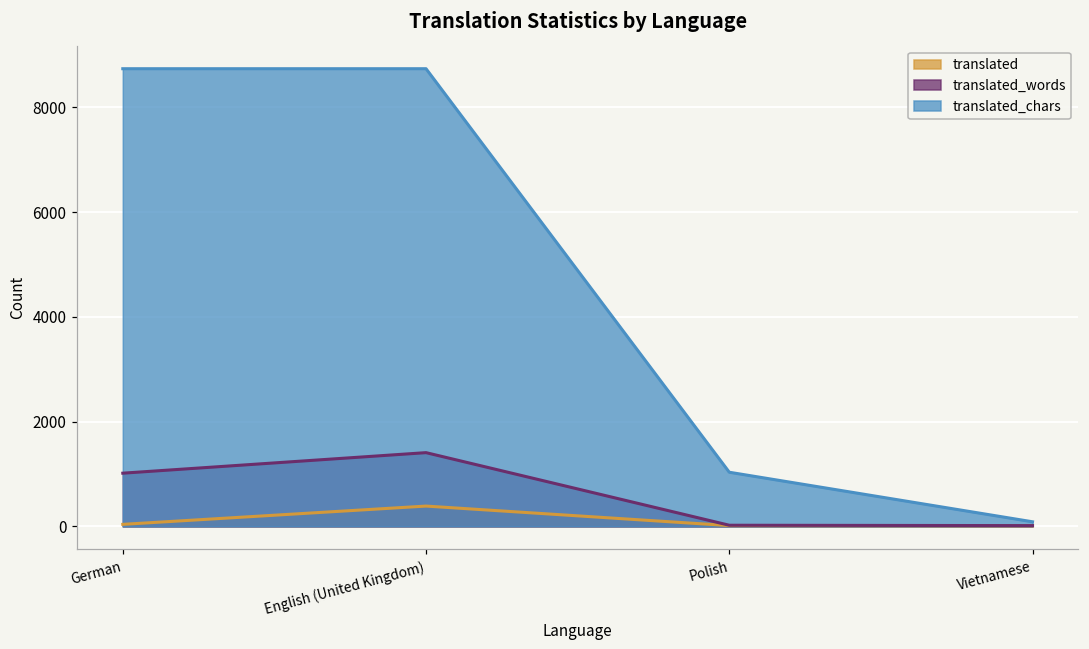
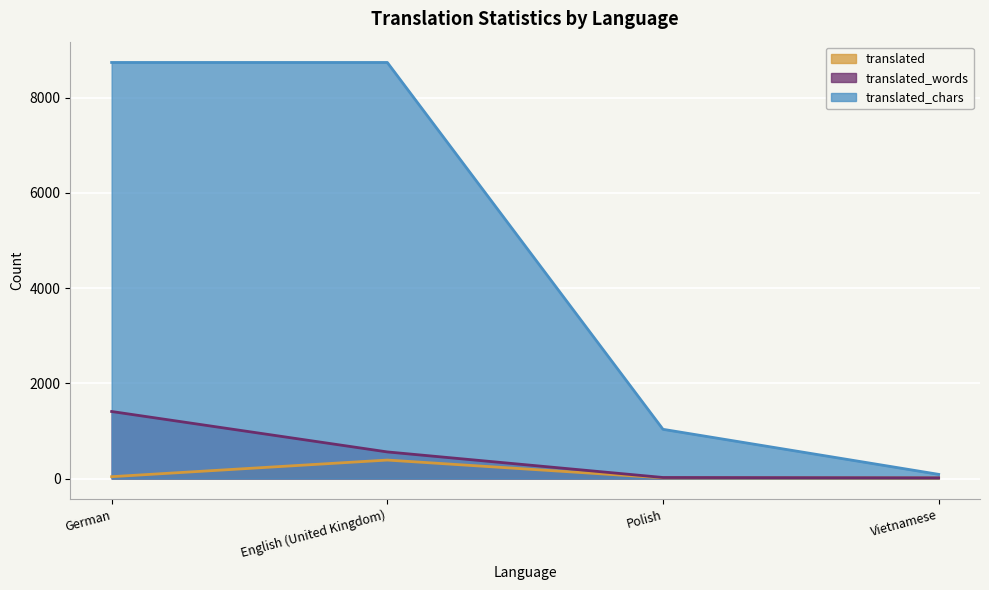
translated_words, German: 1000 -> 1400
translated_words, English (United Kingdom): 1400 -> 600
